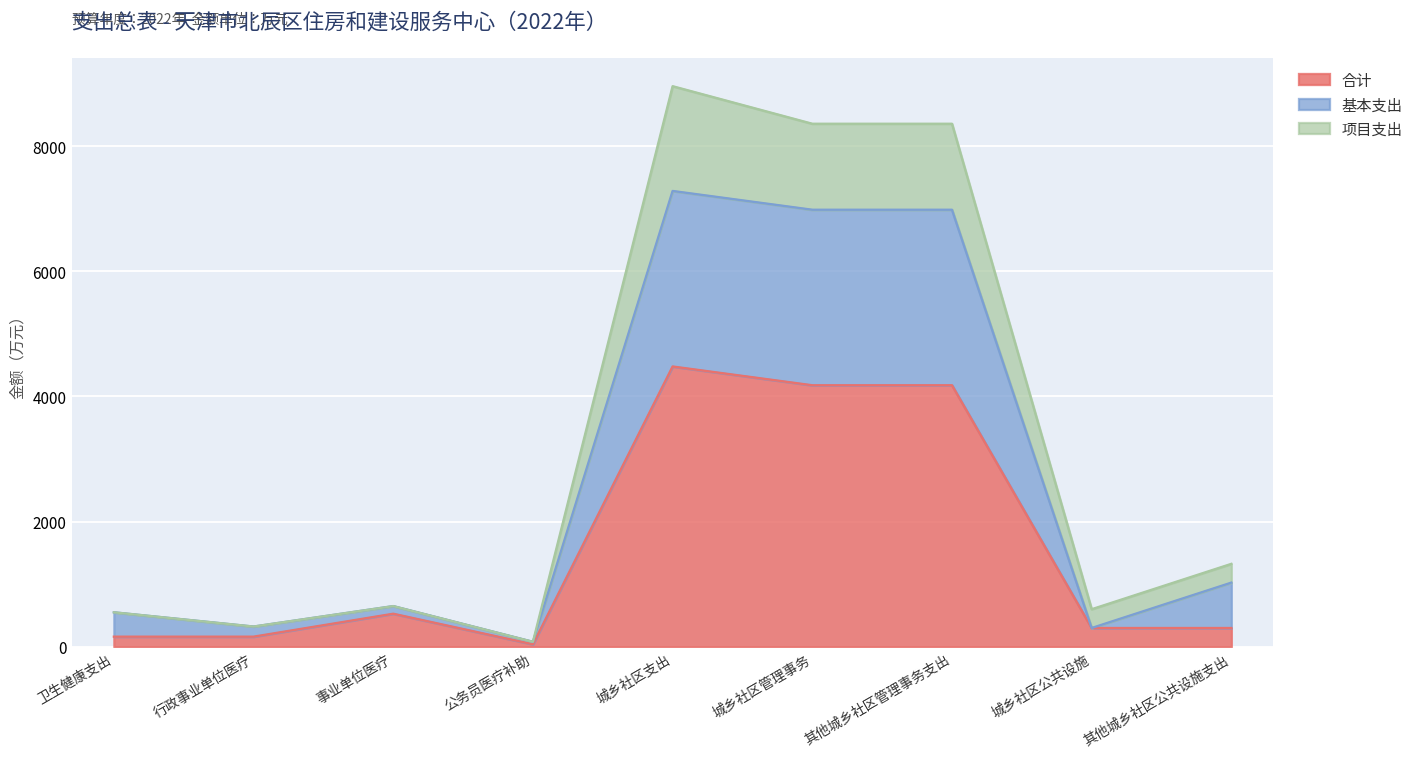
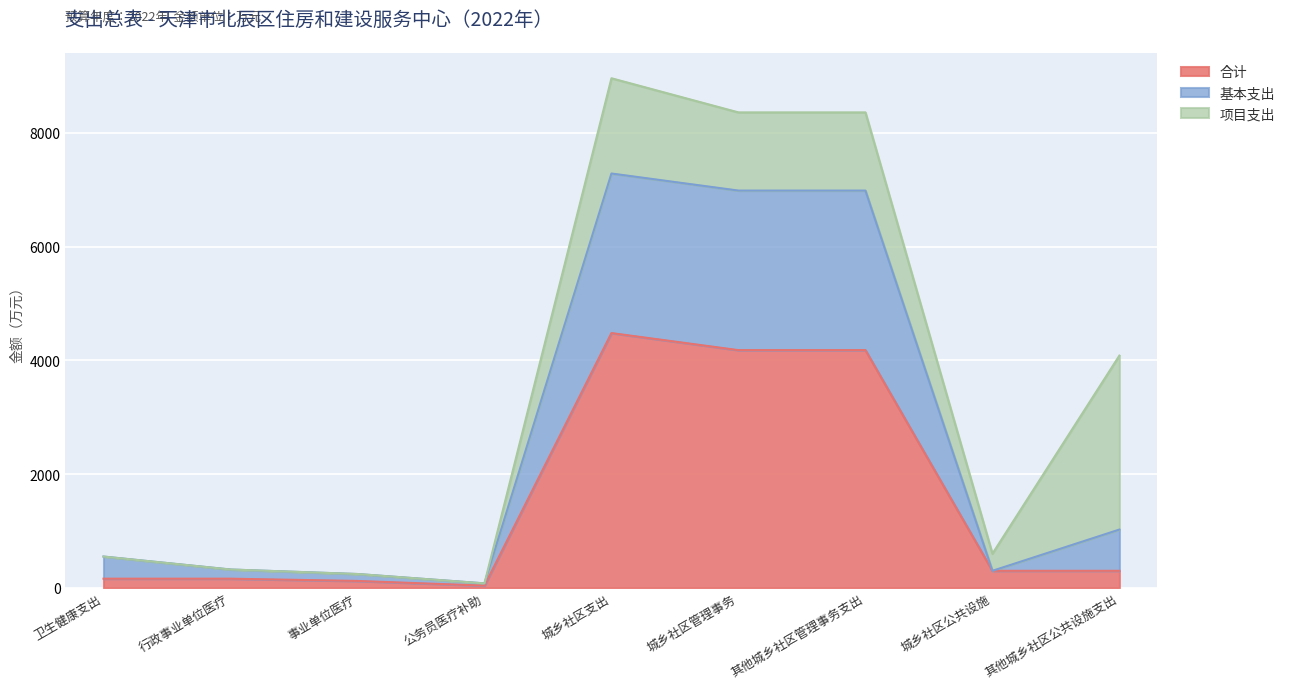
合计, 事业单位医疗: 500 -> 100
项目支出, 其他城乡社区公共设施支出: 300 -> 3100
